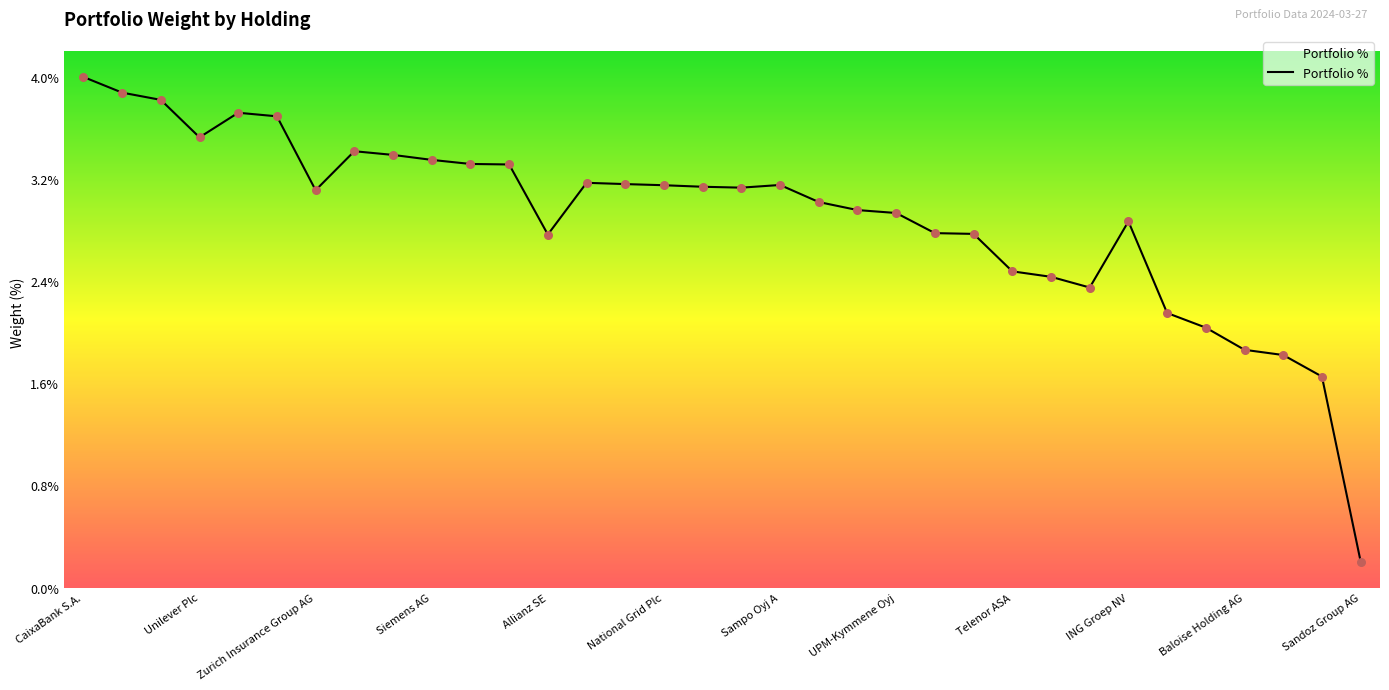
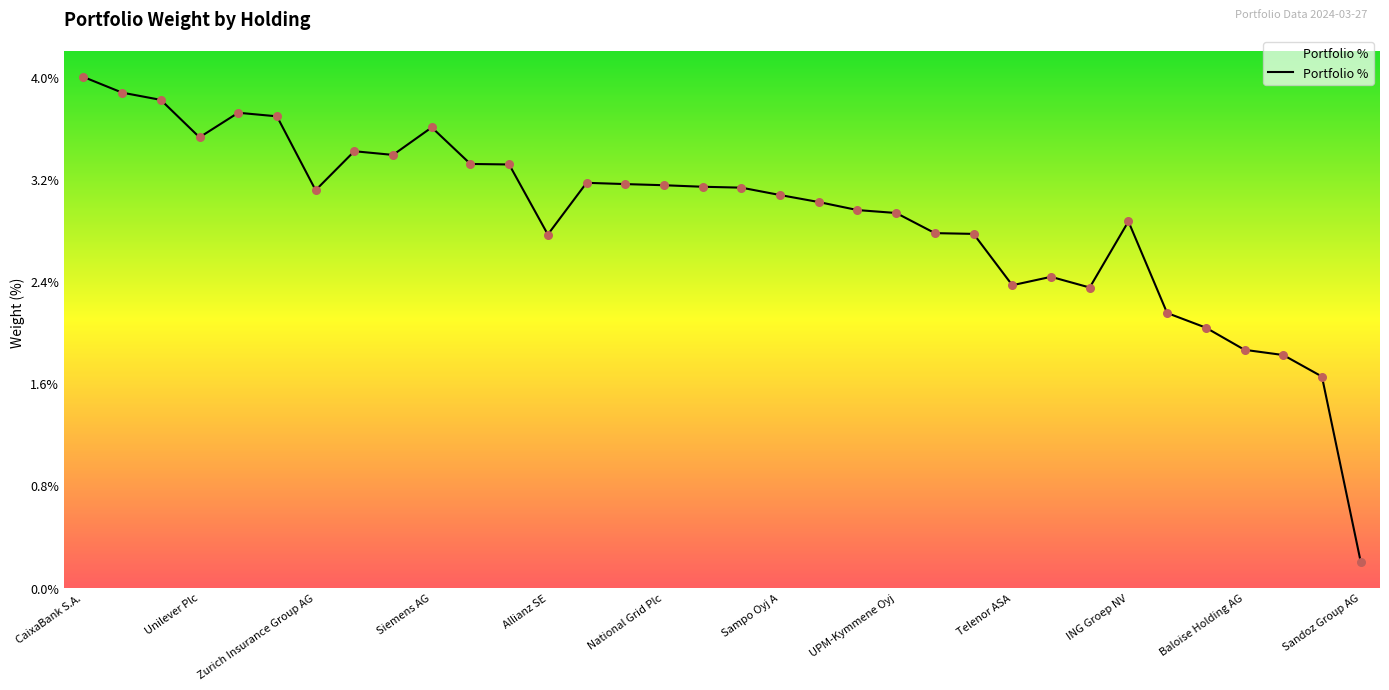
Siemens AG: 3.36% -> 3.61%
Sampo Oyj A: 3.16% -> 3.08%
Telenor ASA: 2.48% -> 2.37%
